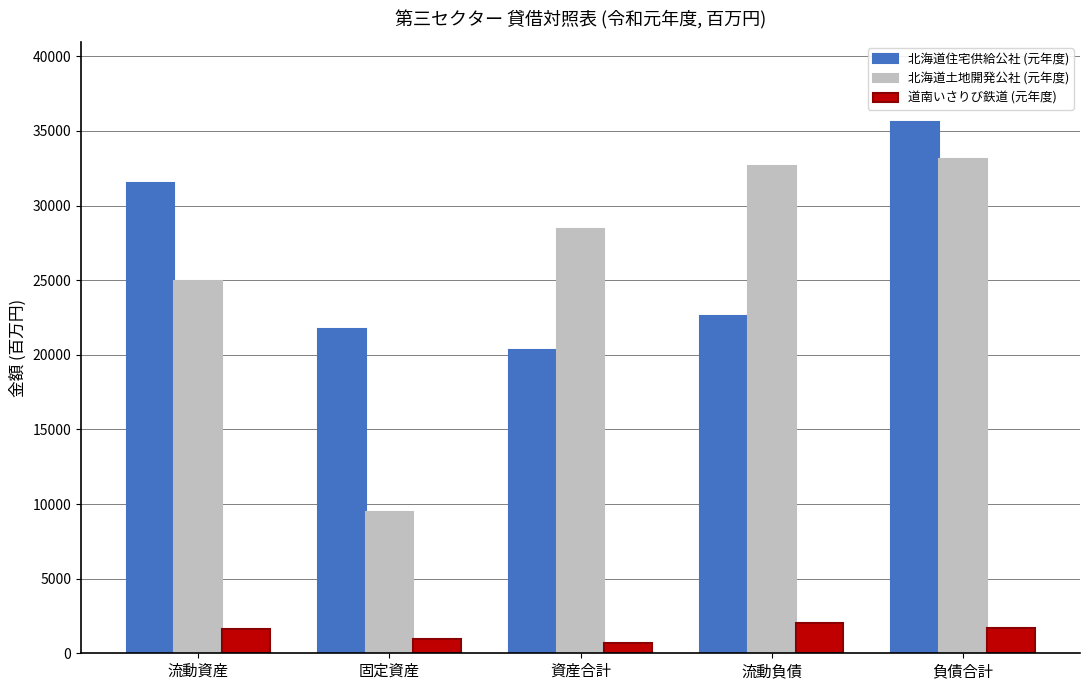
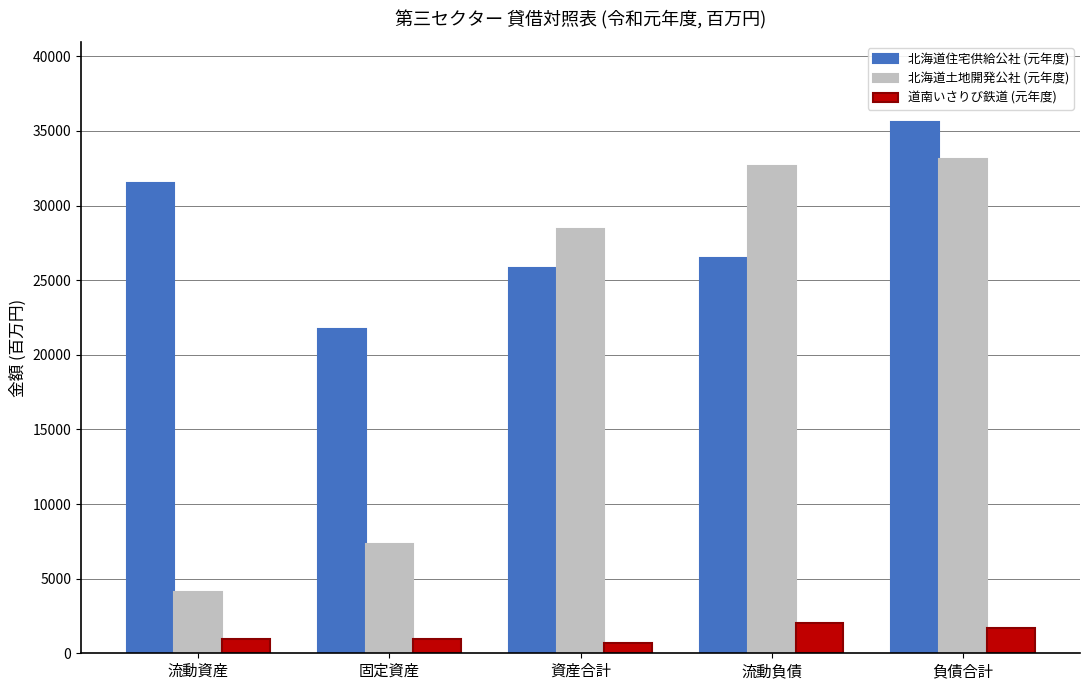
北海道土地開発公社 (元年度), 流動資産: 24900 -> 4100
道南いさりび鉄道 (元年度), 流動資産: 1700 -> 900
北海道土地開発公社 (元年度), 固定資産: 9500 -> 7300
北海道住宅供給公社 (元年度), 資産合計: 20300 -> 25800
北海道住宅供給公社 (元年度), 流動負債: 22600 -> 26500
